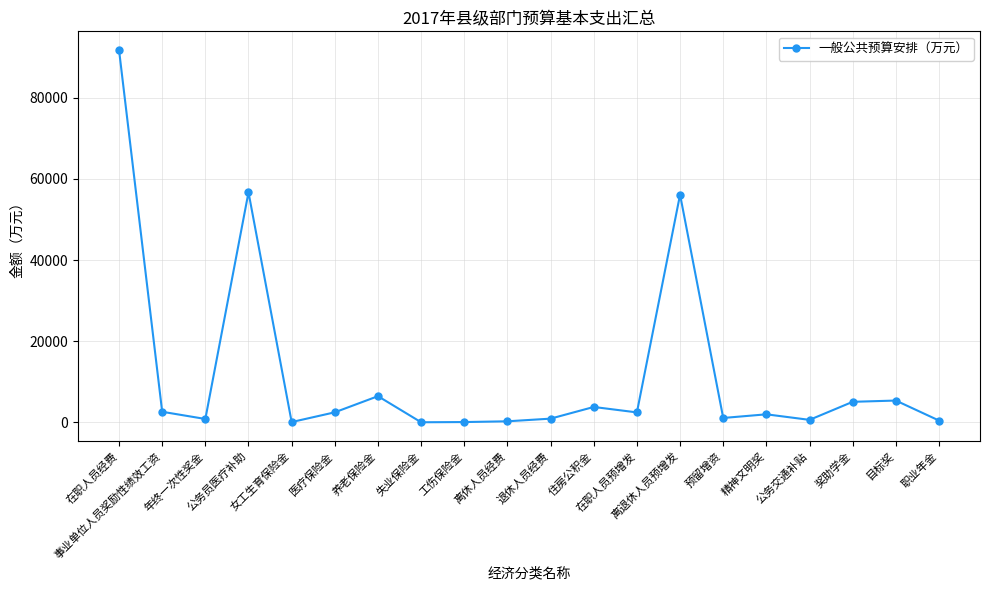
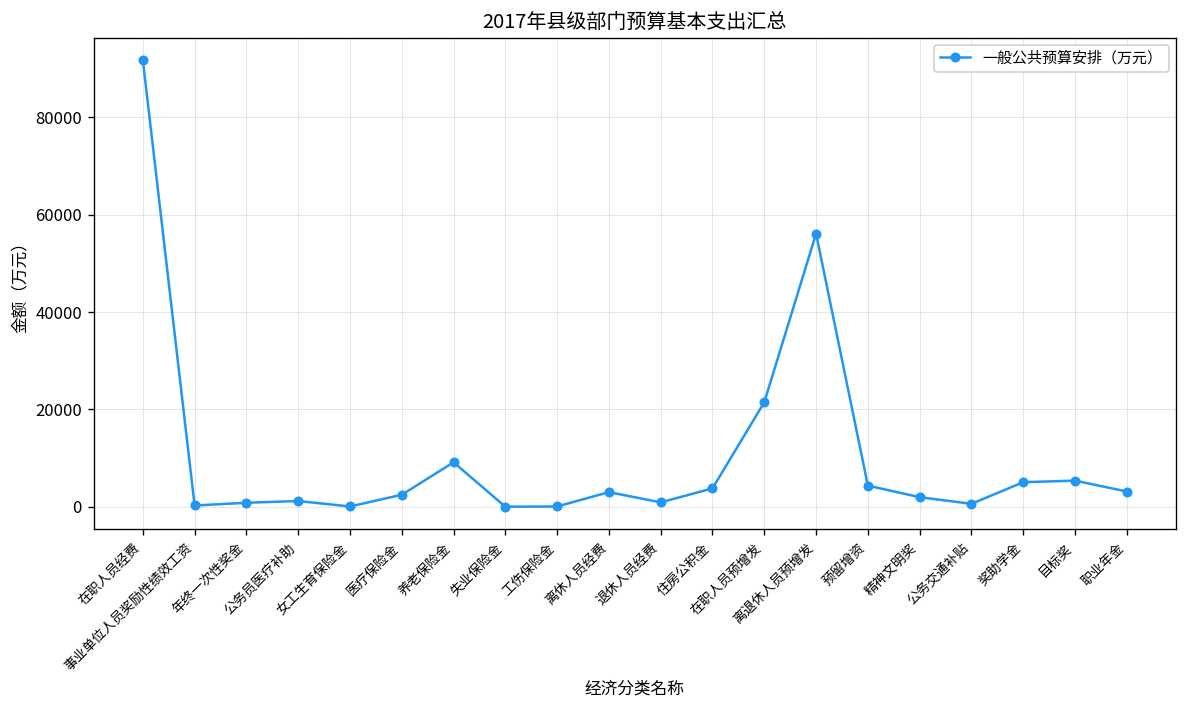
事业单位人员奖励性绩效工资: 3000 -> 0
公务员医疗补助: 57000 -> 1000
养老保险金: 6000 -> 9000
离休人员经费: 0 -> 3000
在职人员预增发: 2000 -> 21000
预留增资: 1000 -> 4000
职业年金: 0 -> 3000
